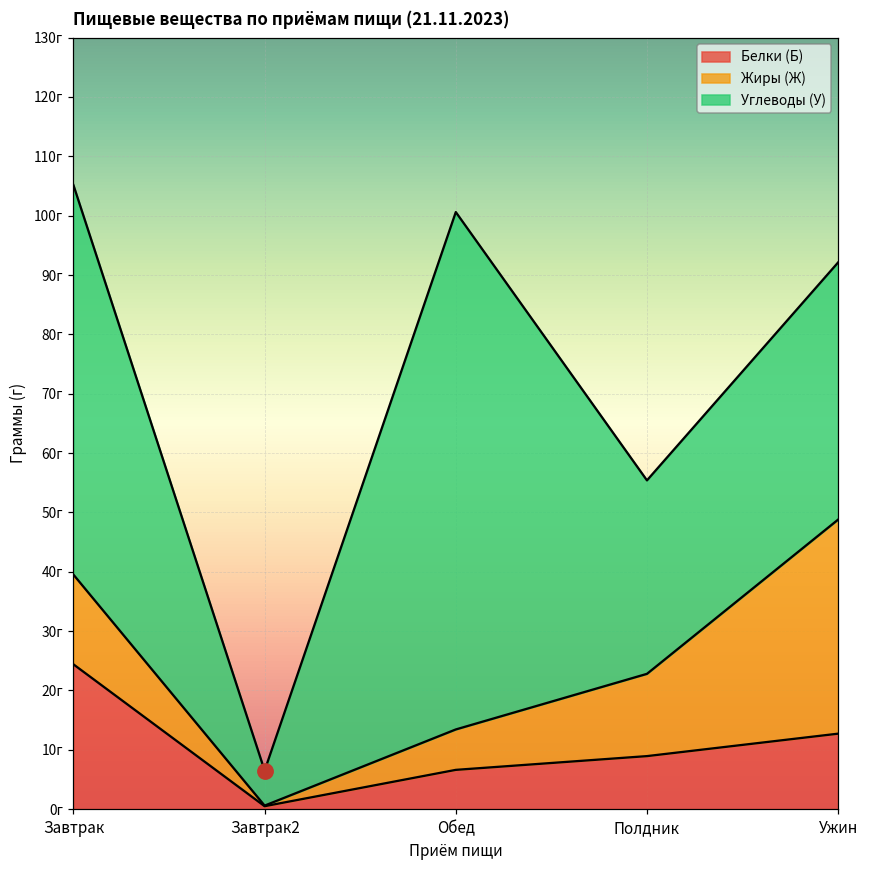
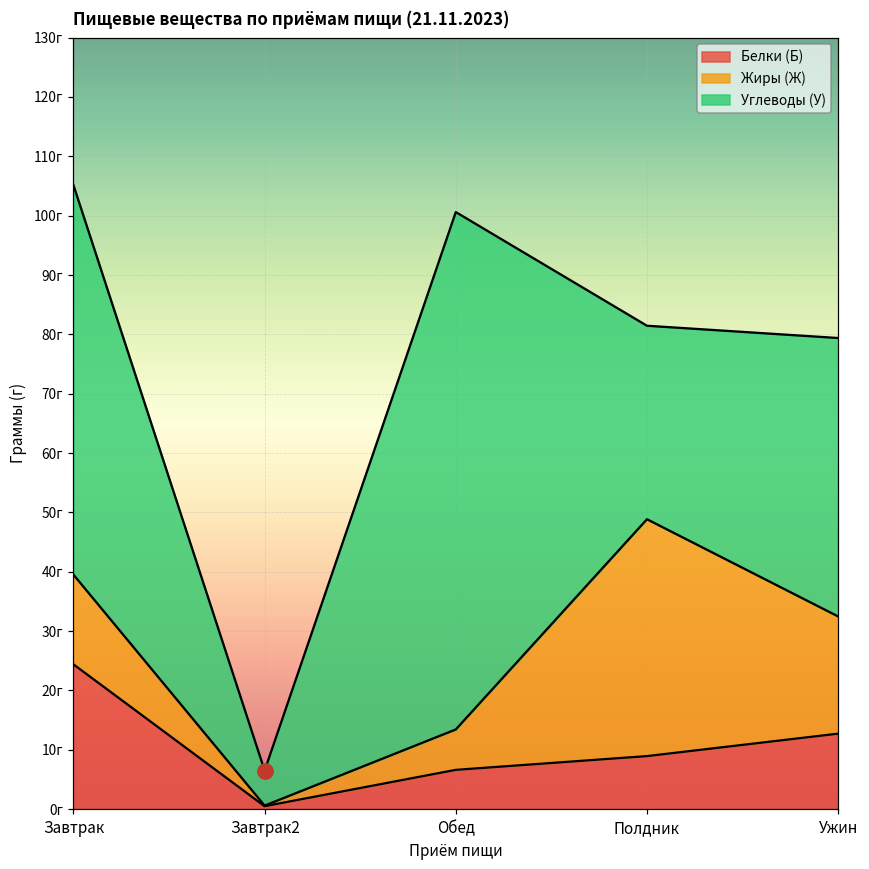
Жиры (Ж), Полдник: 14г -> 40г
Жиры (Ж), Ужин: 36г -> 20г
Углеводы (У), Ужин: 43г -> 47г
